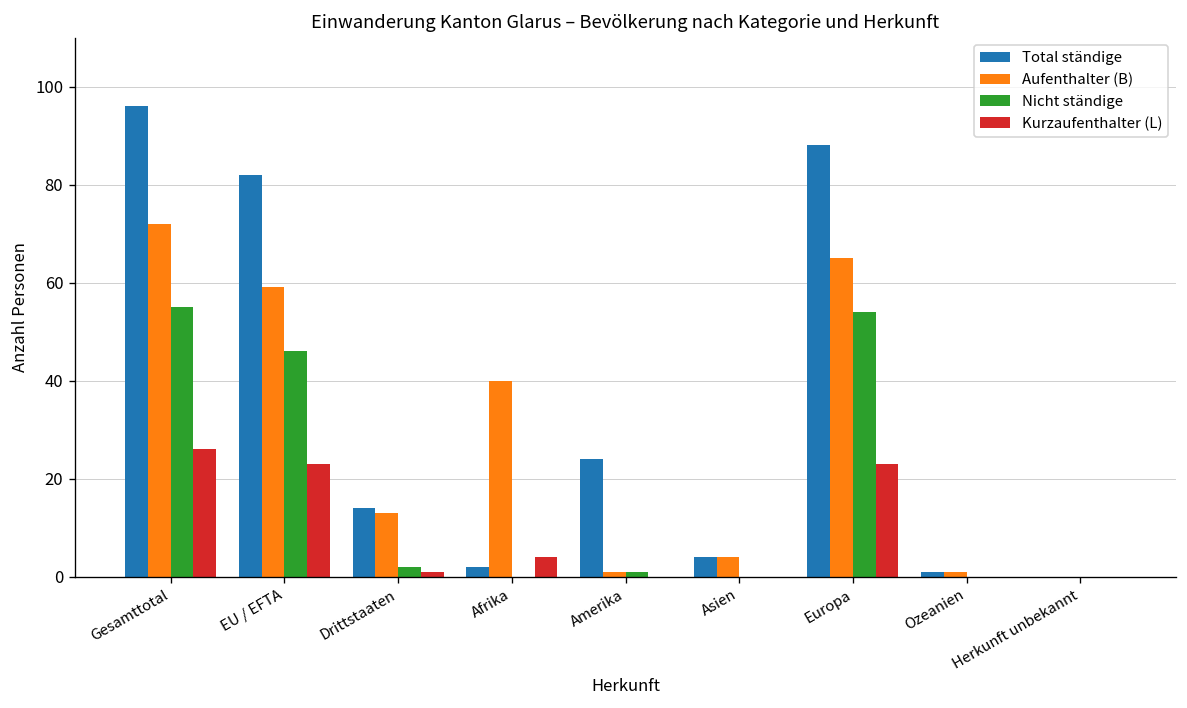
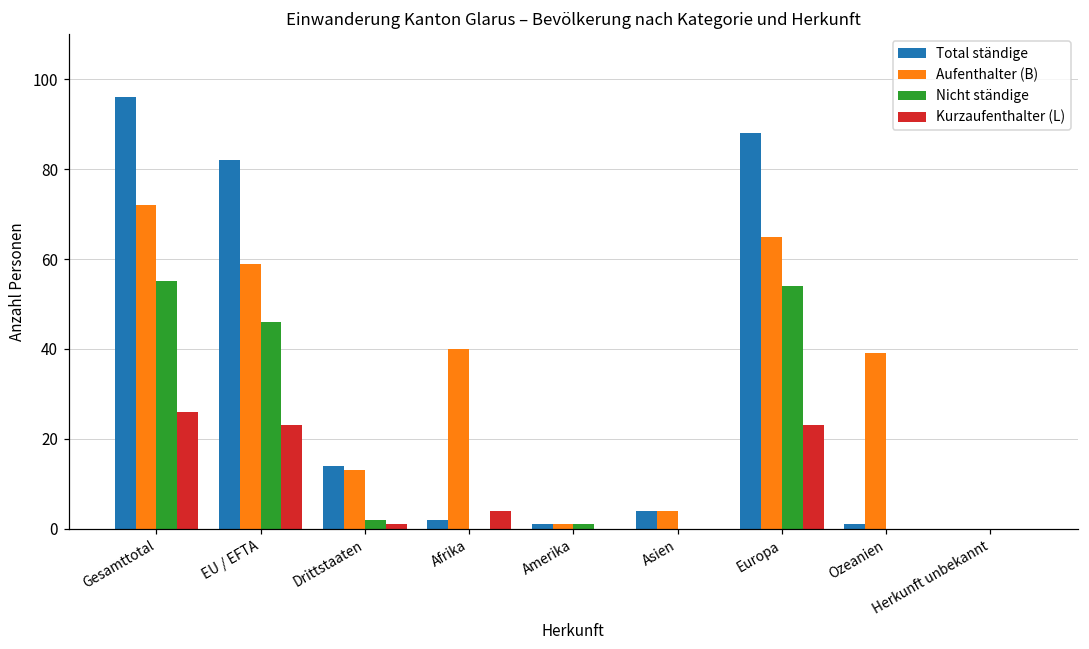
Total ständige, Amerika: 24 -> 1
Aufenthalter (B), Ozeanien: 1 -> 39
